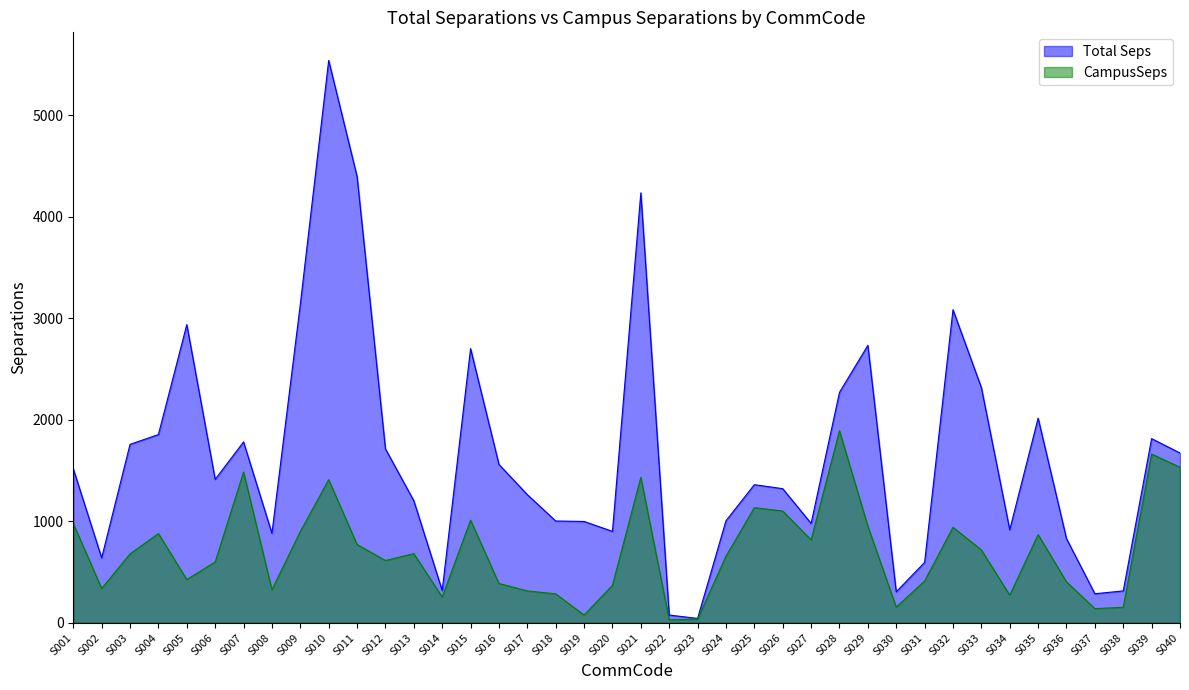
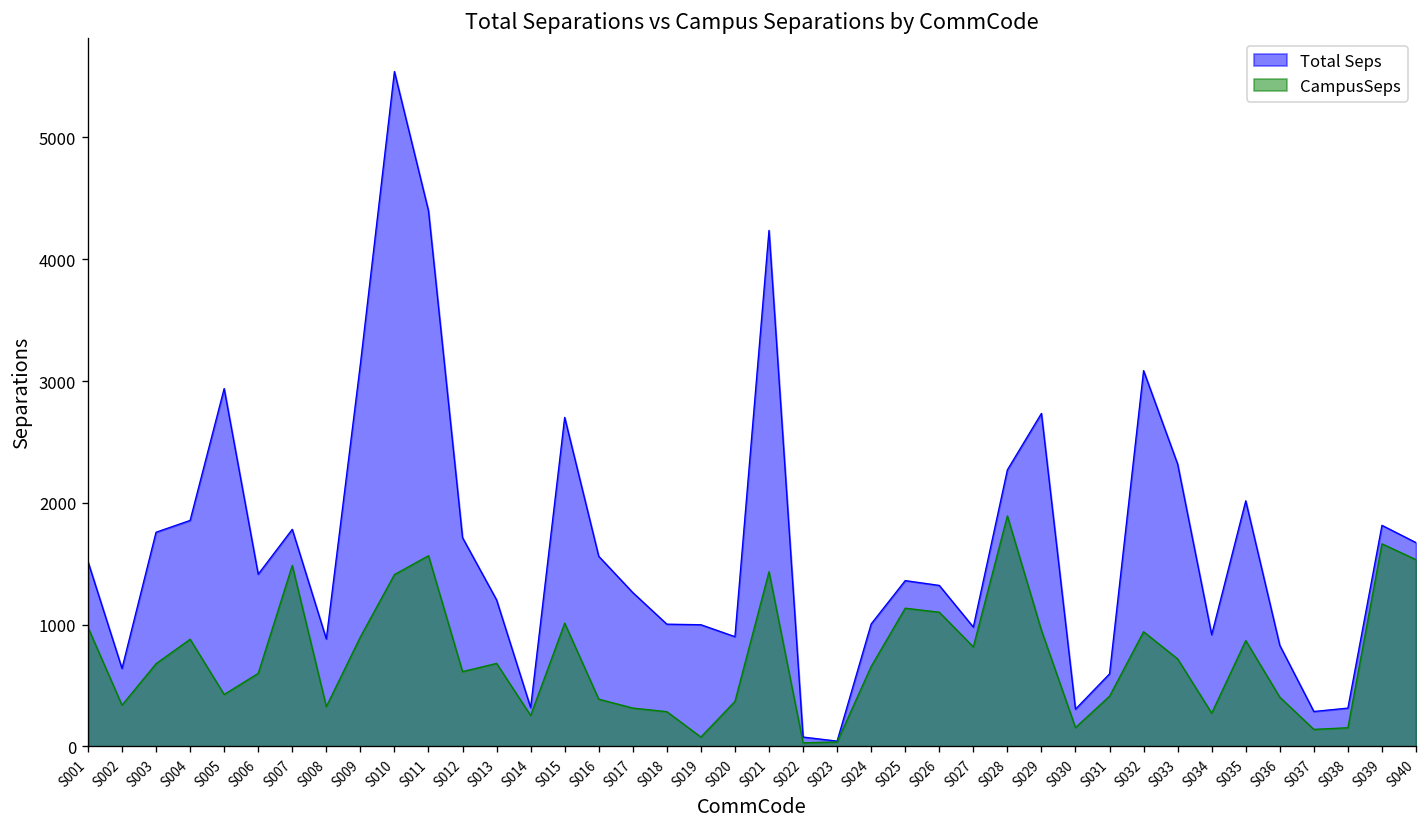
CampusSeps, S011: 770 -> 1570
